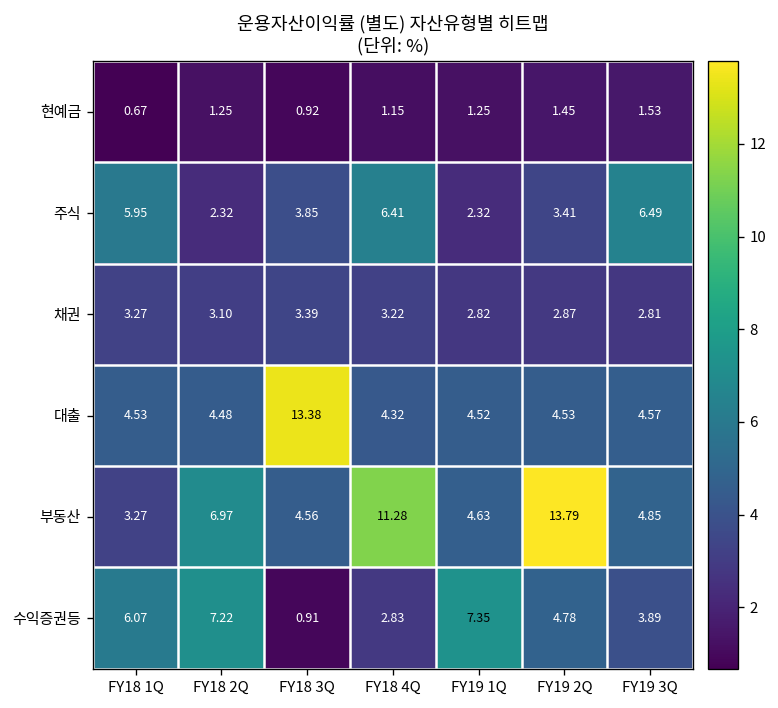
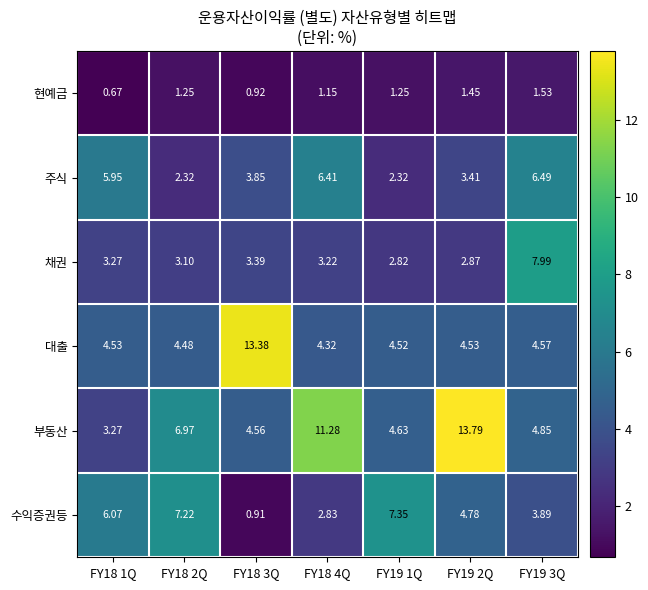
채권, FY19 3Q: 2.81 -> 7.99
